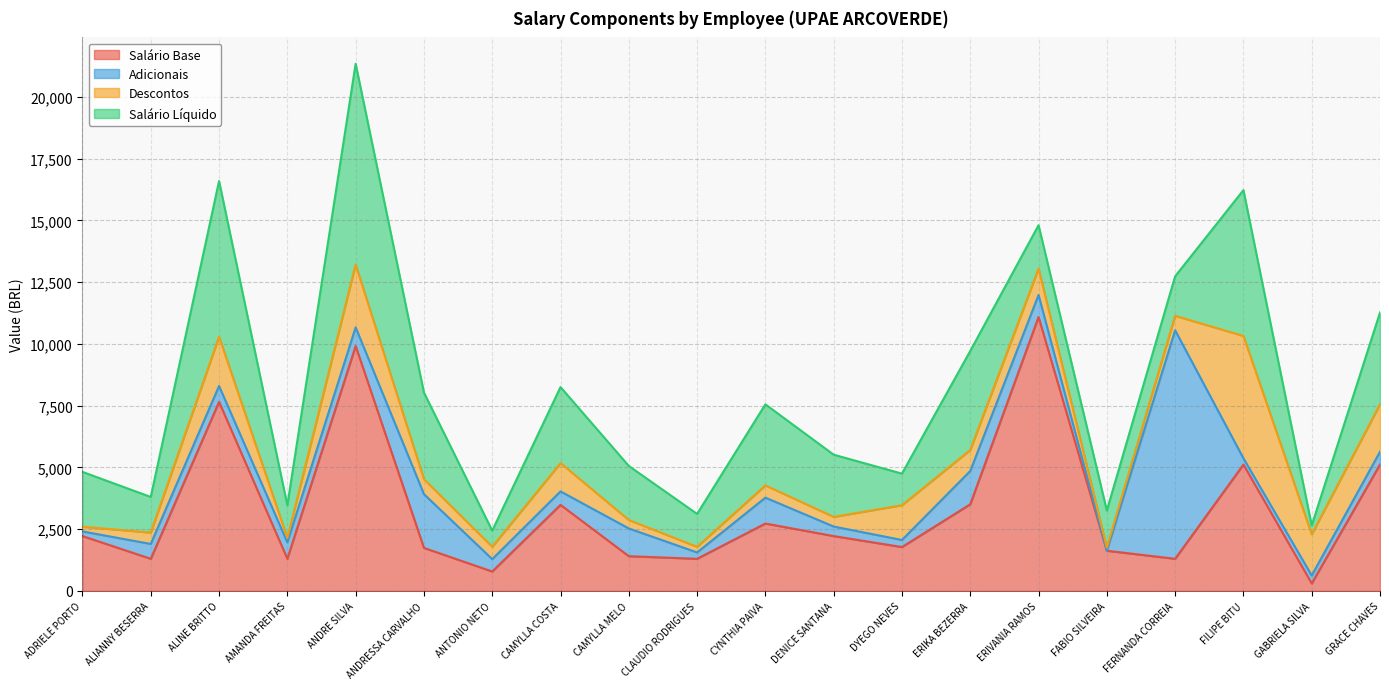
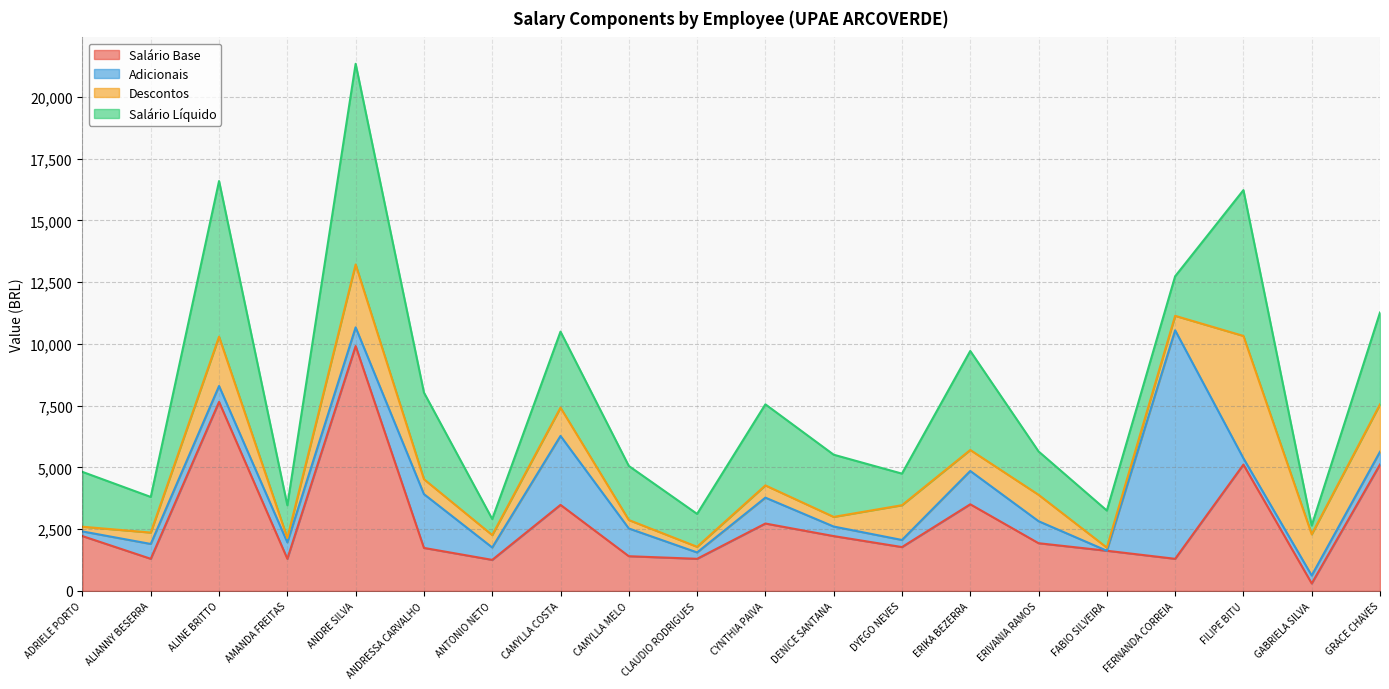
Salário Base, ANTONIO NETO: 800 -> 1,300
Adicionais, CAMYLLA COSTA: 500 -> 2,800
Salário Base, ERIVANIA RAMOS: 11,100 -> 1,900
